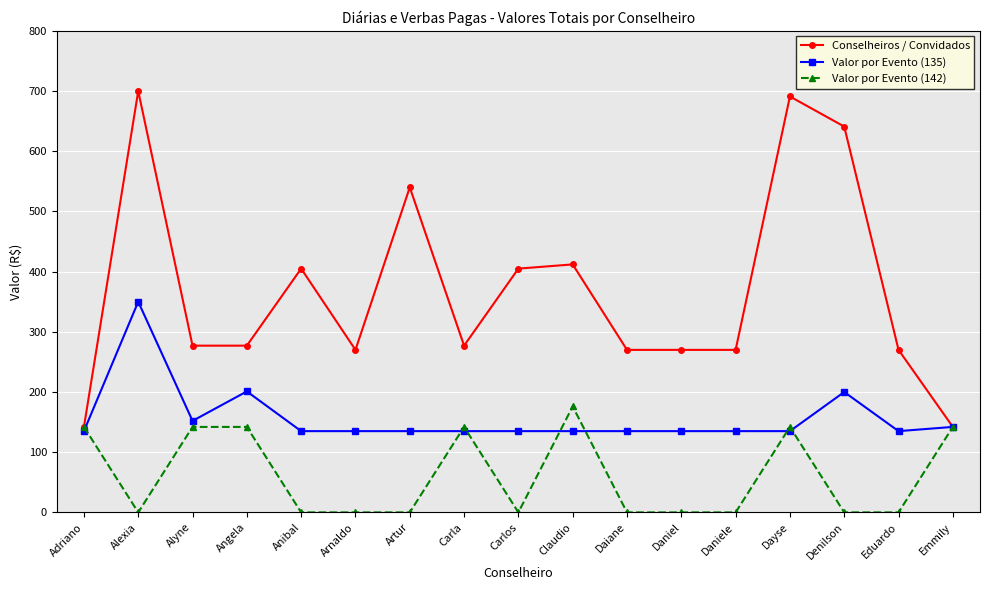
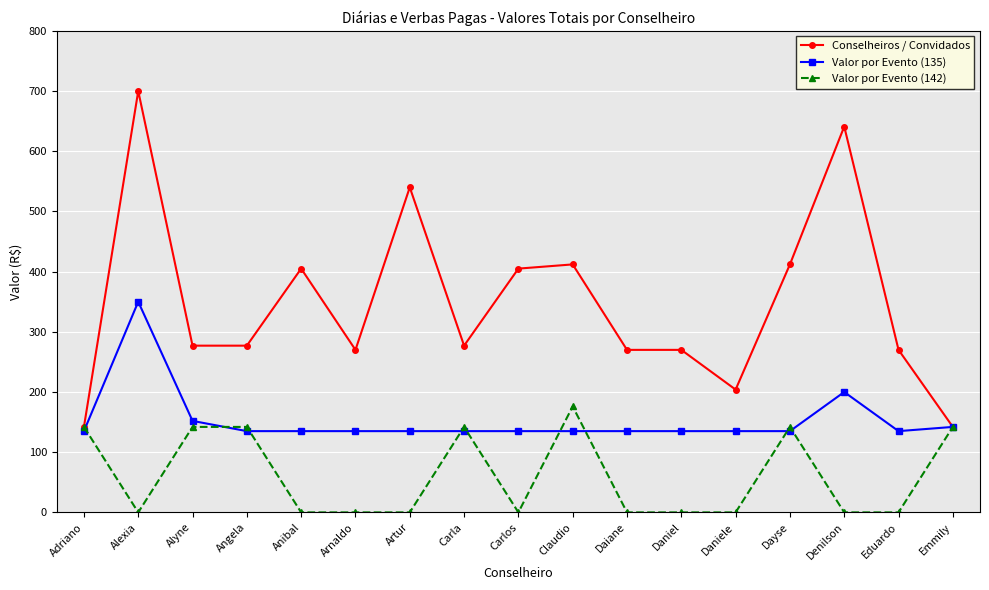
Valor por Evento (135), Angela: 200 -> 140
Conselheiros / Convidados, Daniele: 270 -> 200
Conselheiros / Convidados, Dayse: 690 -> 410
